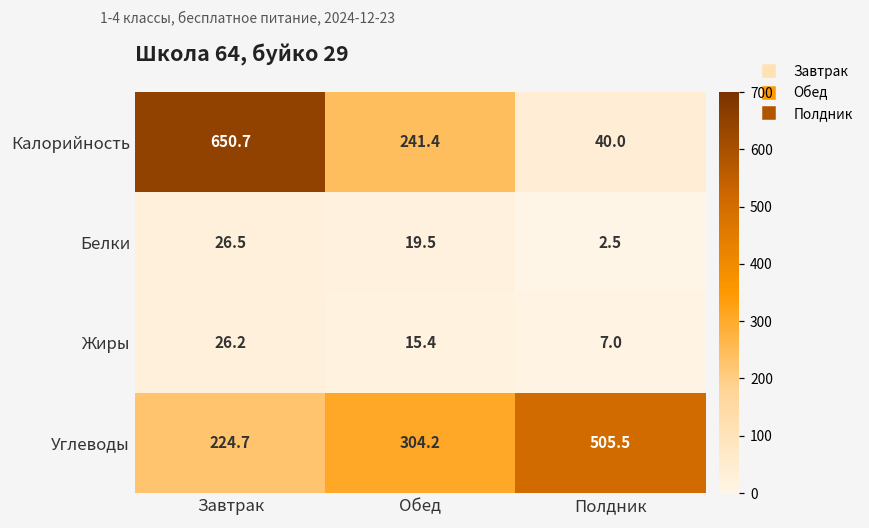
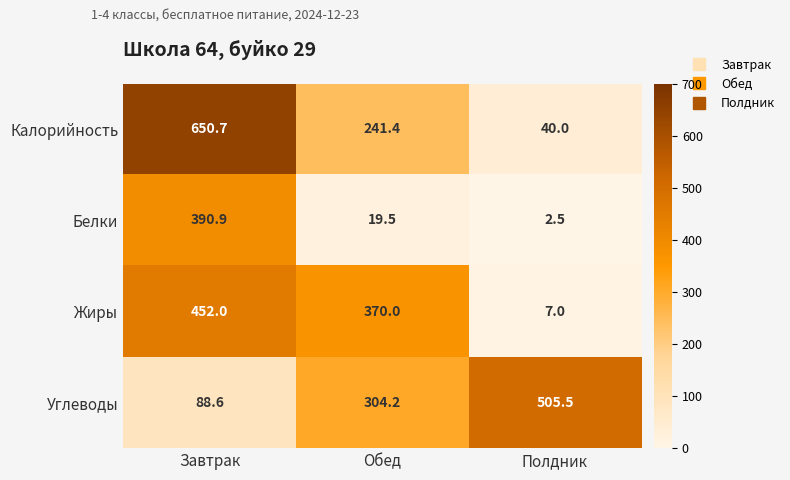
Белки, Завтрак: 26.5 -> 390.9
Жиры, Завтрак: 26.2 -> 452.0
Жиры, Обед: 15.4 -> 370.0
Углеводы, Завтрак: 224.7 -> 88.6
